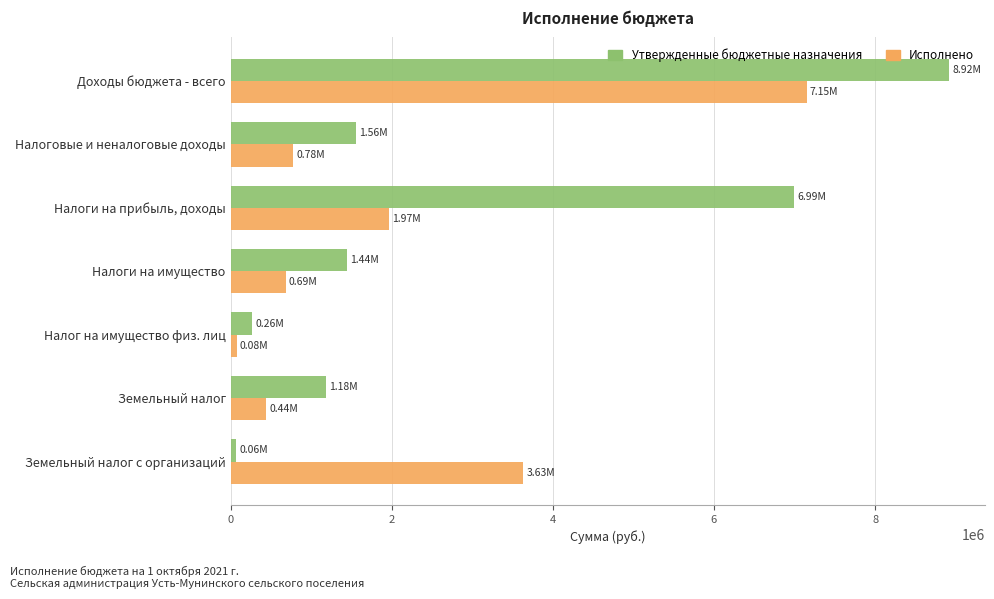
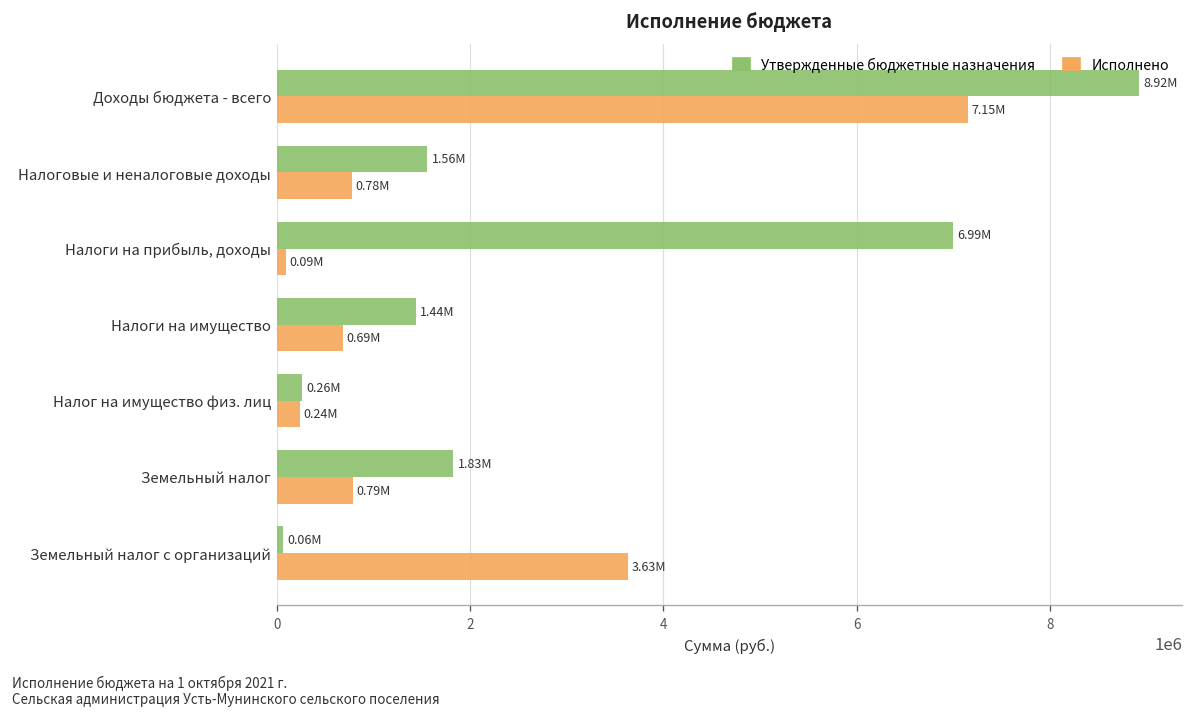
Исполнено, Налоги на прибыль, доходы: 1.97M -> 0.09M
Исполнено, Налог на имущество физ. лиц: 0.08M -> 0.24M
Утвержденные бюджетные назначения, Земельный налог: 1.18M -> 1.83M
Исполнено, Земельный налог: 0.44M -> 0.79M
